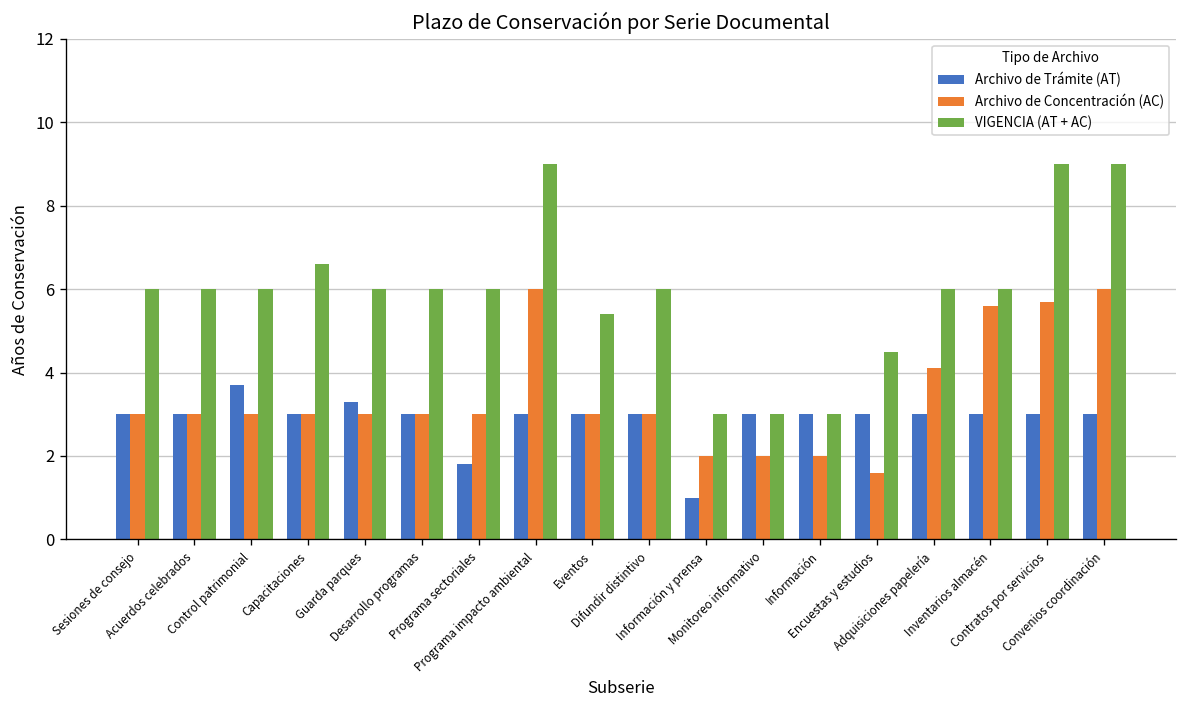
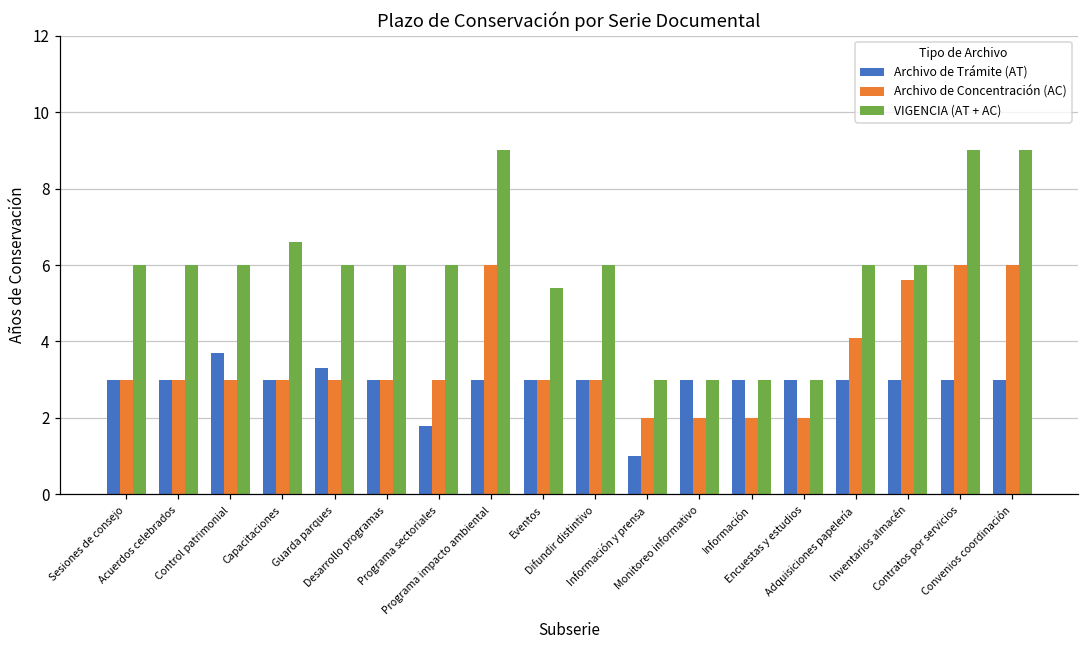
Archivo de Concentración (AC), Encuestas y estudios: 1.6 -> 2.0
VIGENCIA (AT + AC), Encuestas y estudios: 4.5 -> 3.0
Archivo de Concentración (AC), Contratos por servicios: 5.7 -> 6.0
